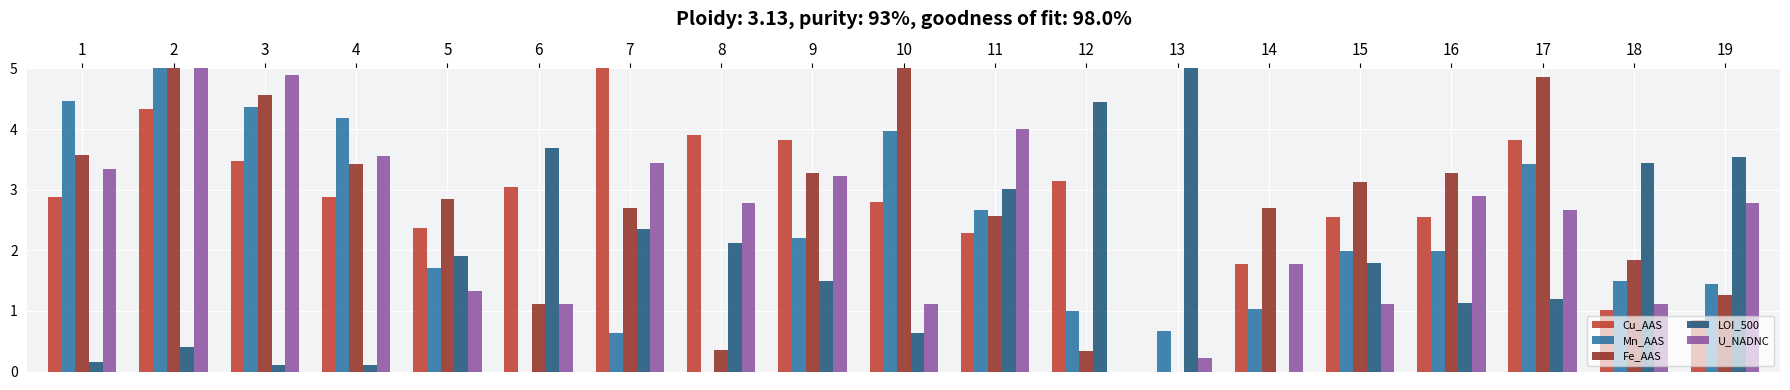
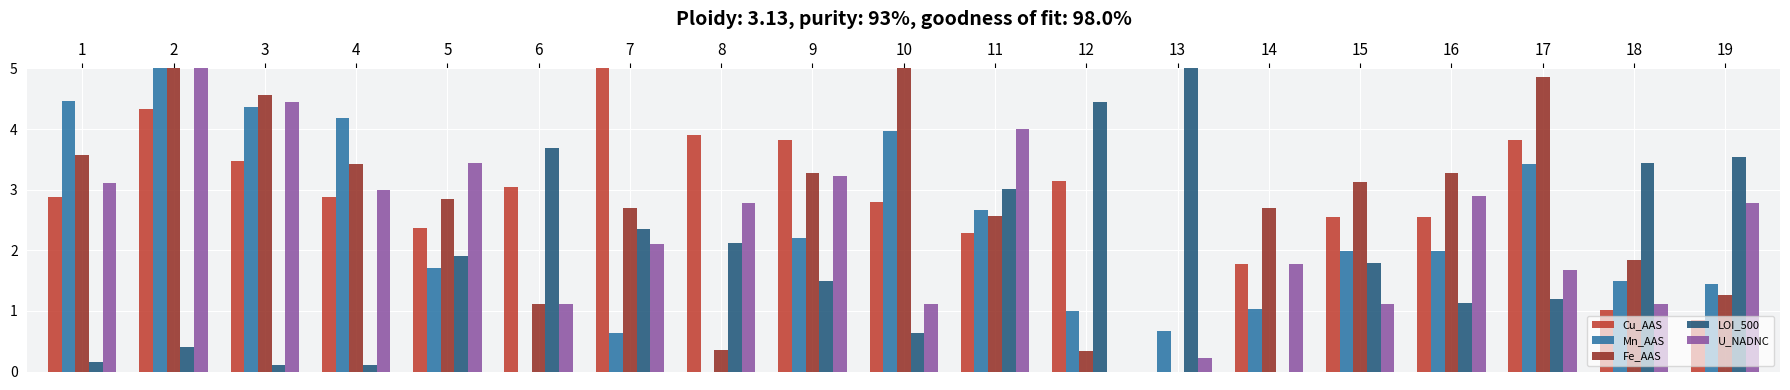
U_NADNC, 1: 3.3 -> 3.1
U_NADNC, 3: 4.9 -> 4.4
U_NADNC, 4: 3.6 -> 3.0
U_NADNC, 5: 1.3 -> 3.4
U_NADNC, 7: 3.4 -> 2.1
U_NADNC, 17: 2.7 -> 1.7
